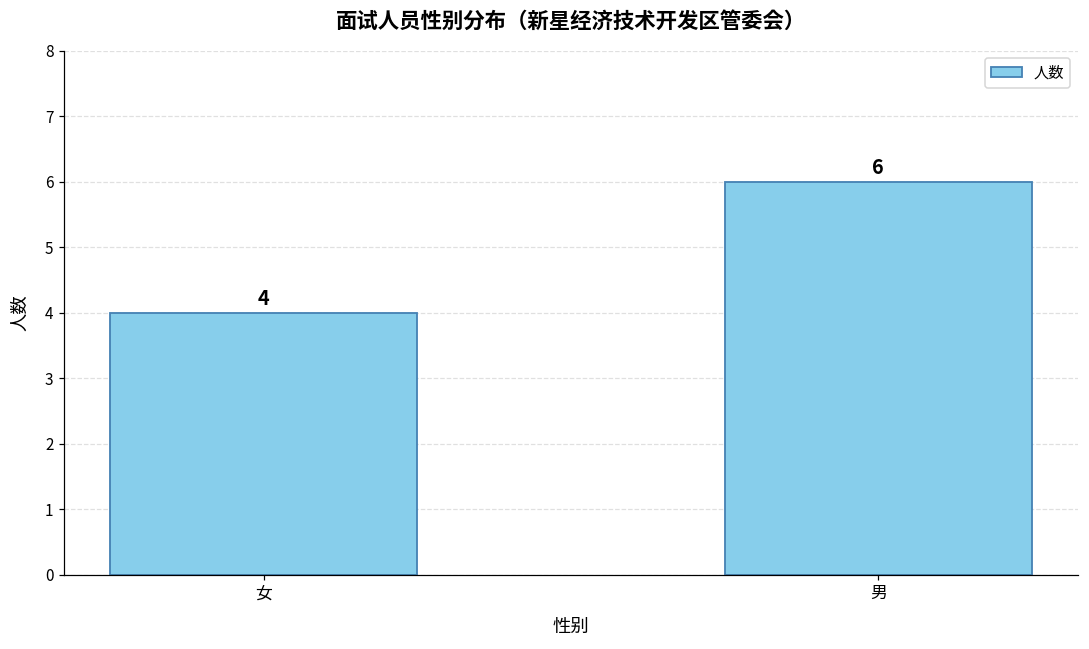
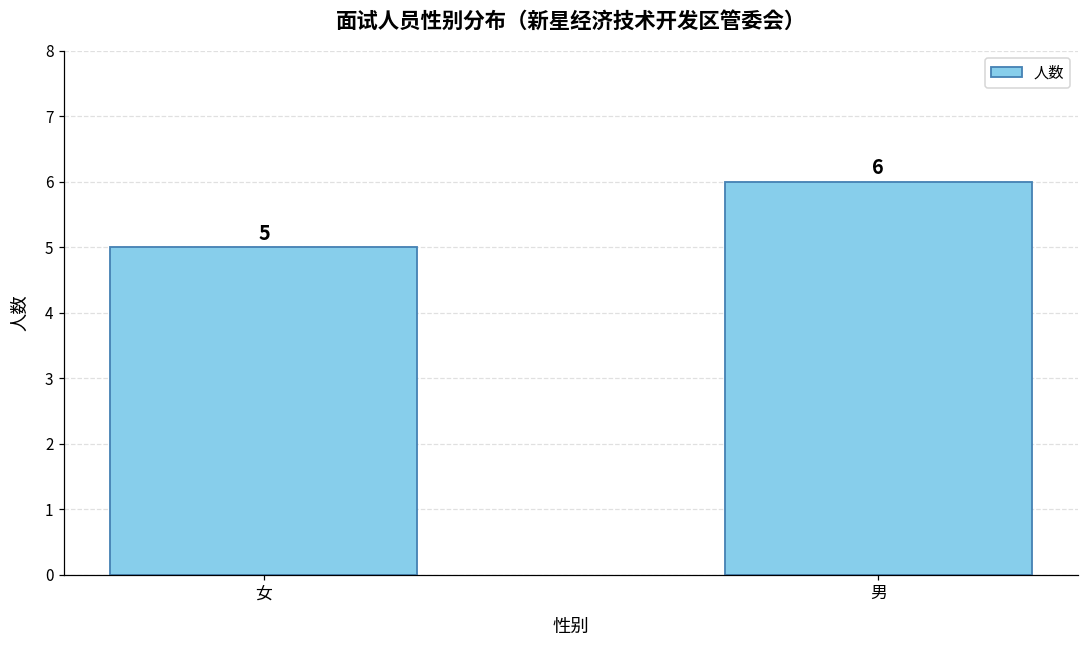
女: 4 -> 5
